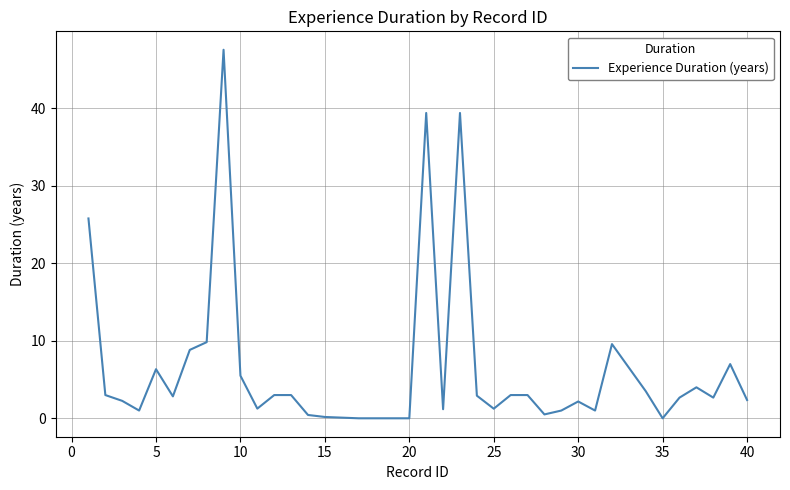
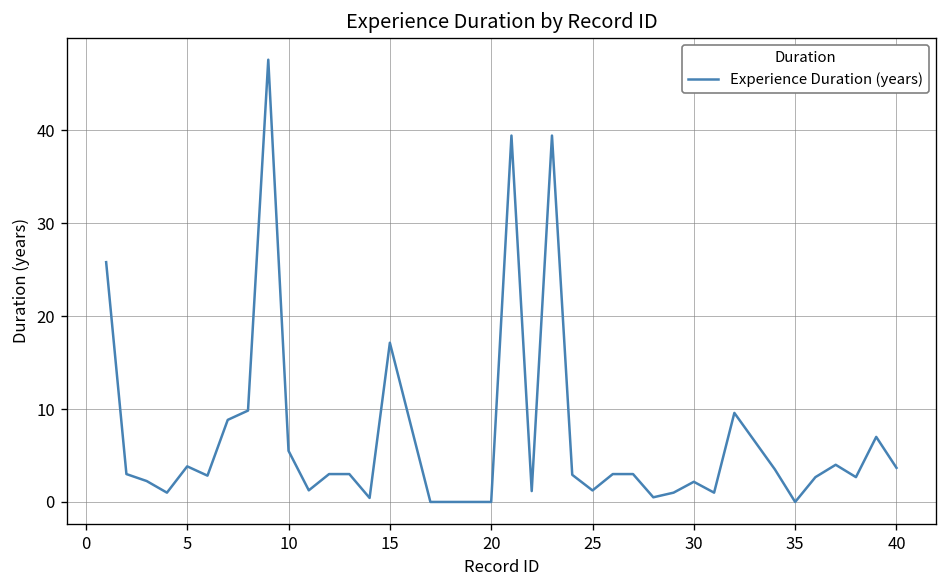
5: 6 -> 4
15: 0 -> 17
40: 2 -> 4
